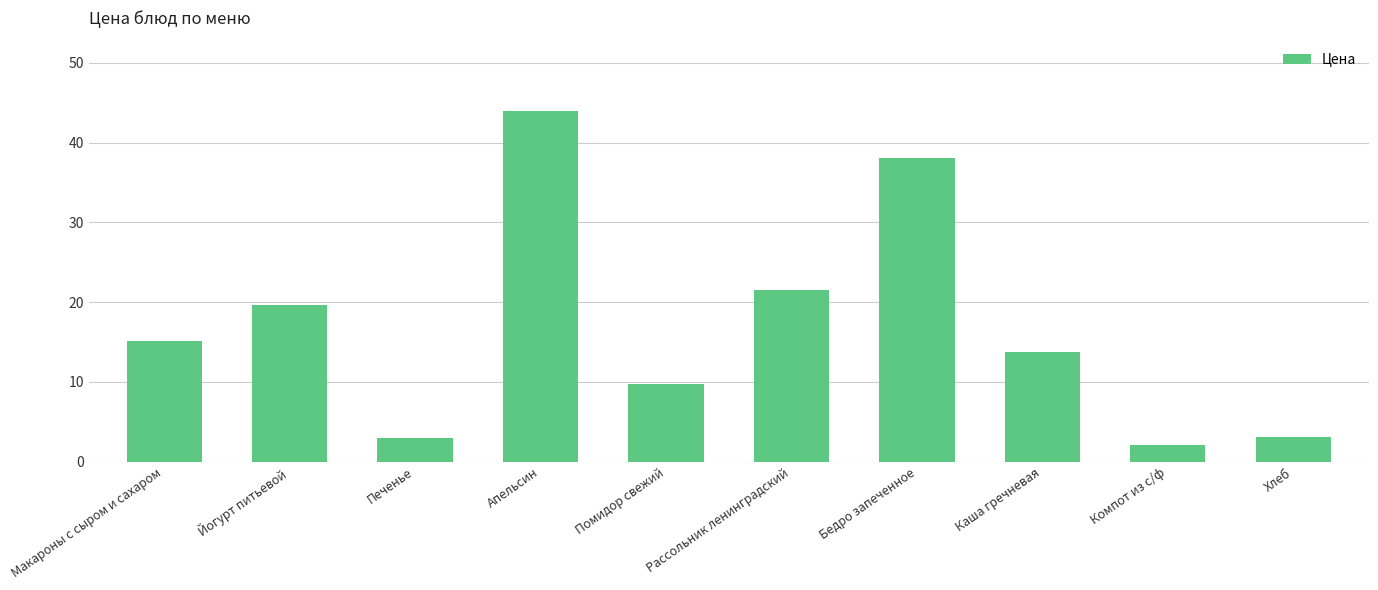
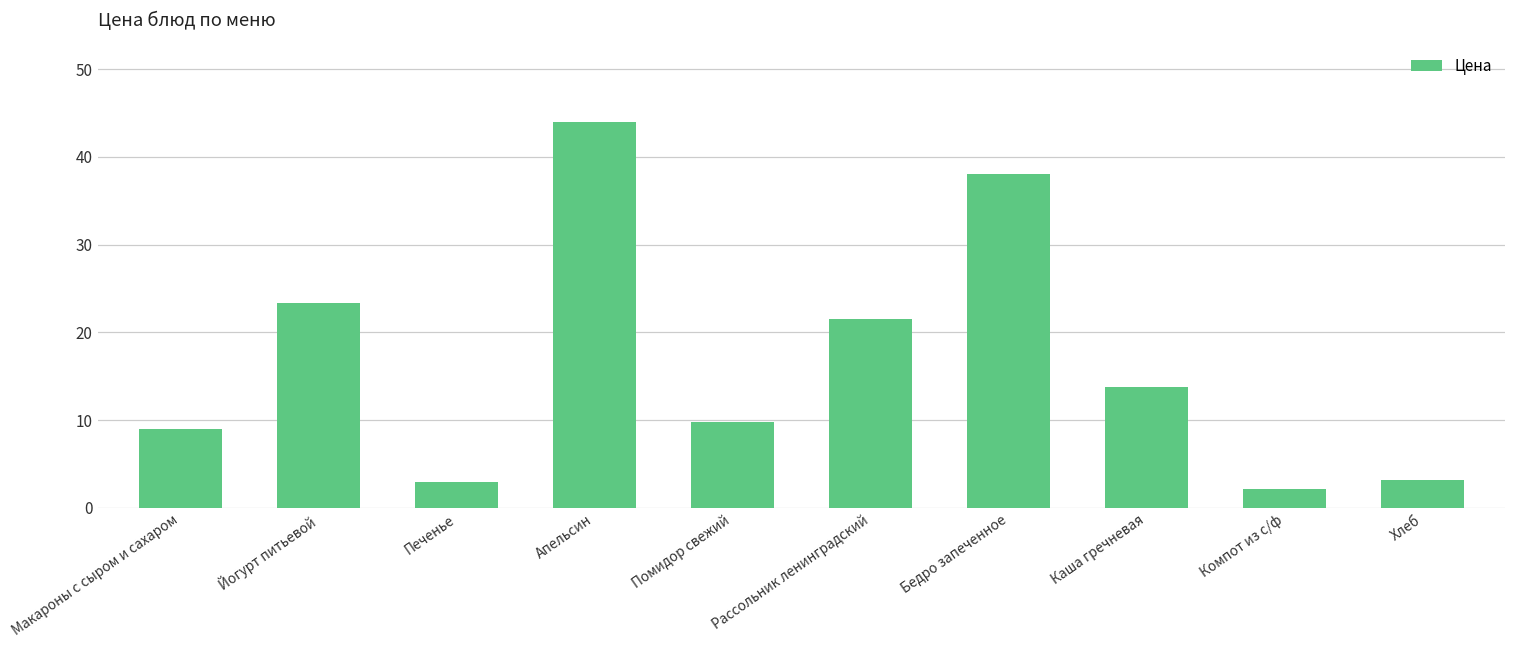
Макароны с сыром и сахаром: 15 -> 9
Йогурт питьевой: 20 -> 23
